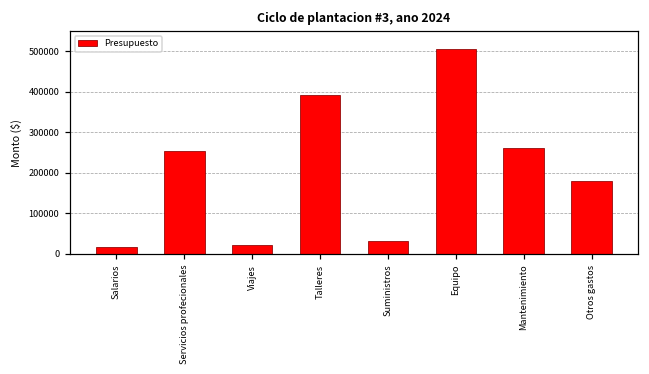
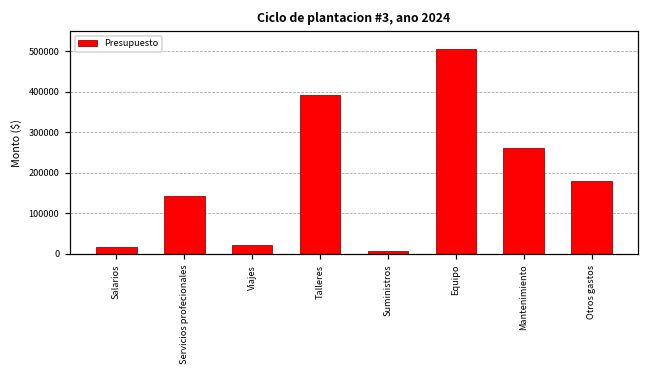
Servicios profecionales: 250000 -> 140000
Suministros: 30000 -> 10000
